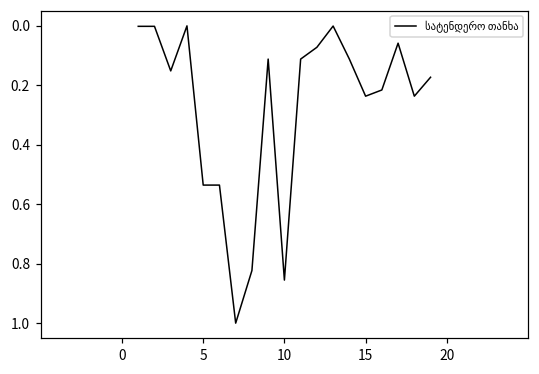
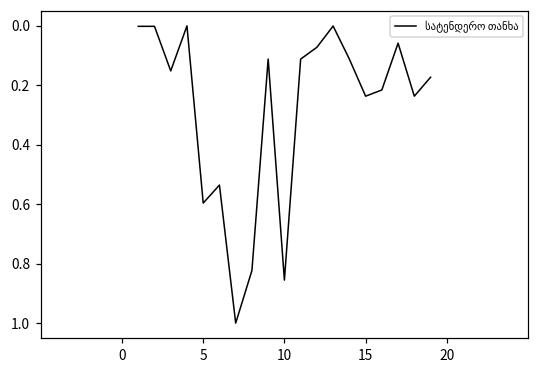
5: 0.54 -> 0.60
